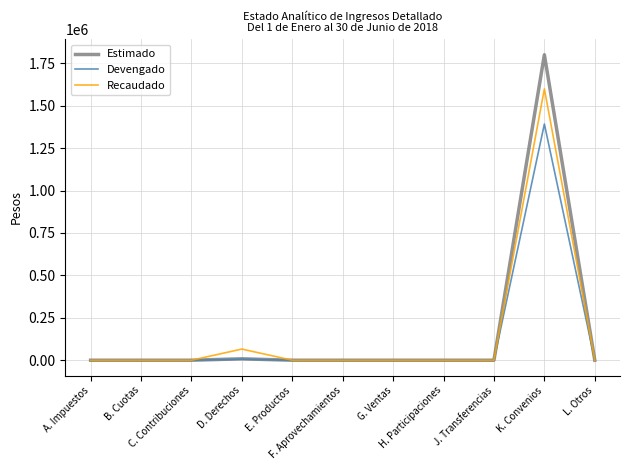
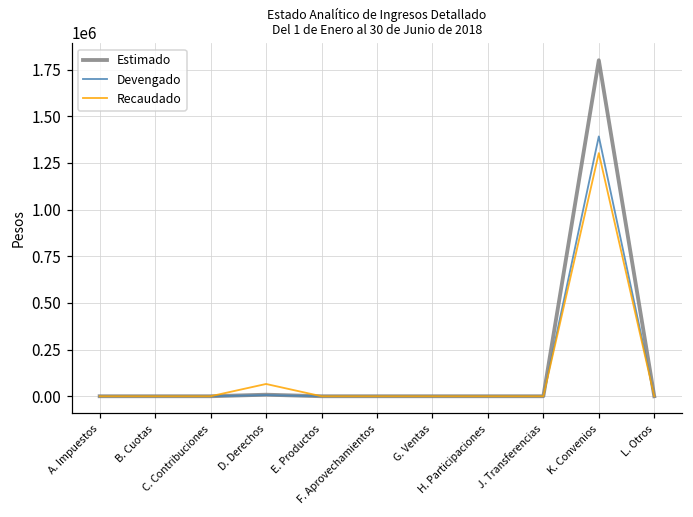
Recaudado, K. Convenios: 1600000 -> 1300000
